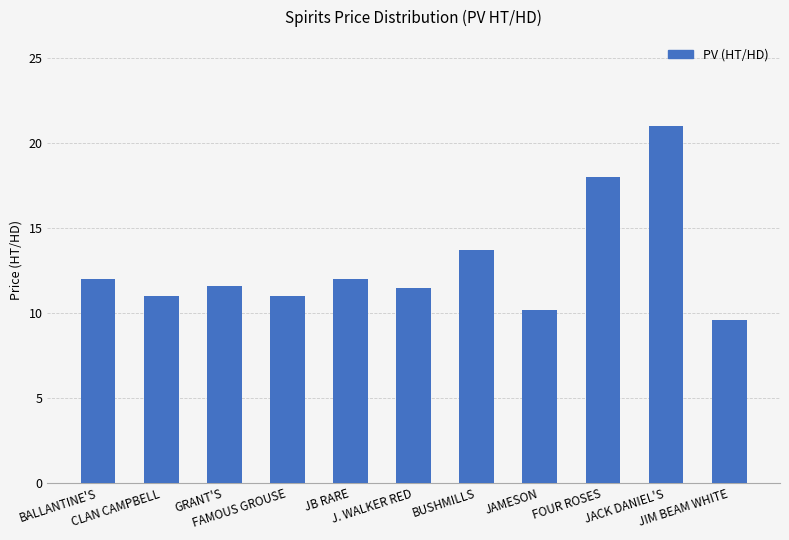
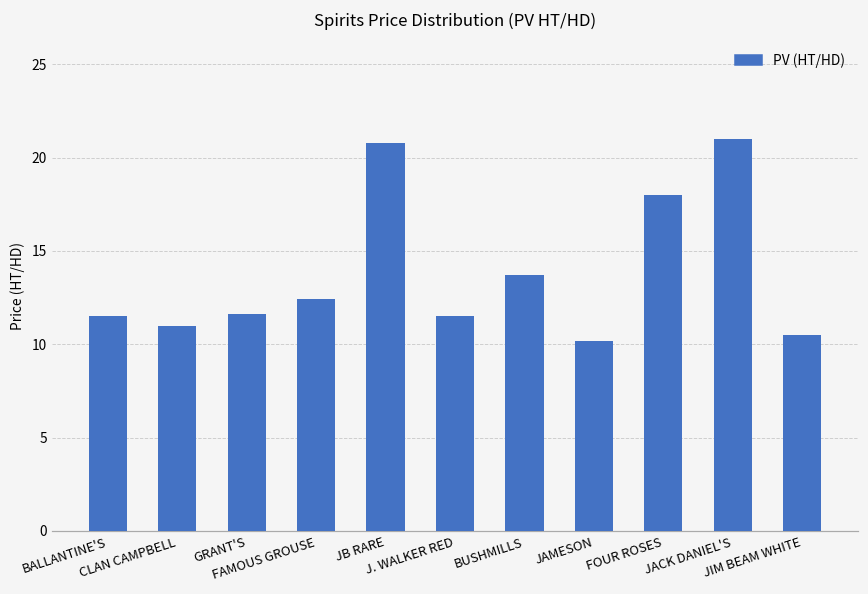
BALLANTINE'S: 12.0 -> 11.5
FAMOUS GROUSE: 11.0 -> 12.4
JB RARE: 12.0 -> 20.8
JIM BEAM WHITE: 9.6 -> 10.5
